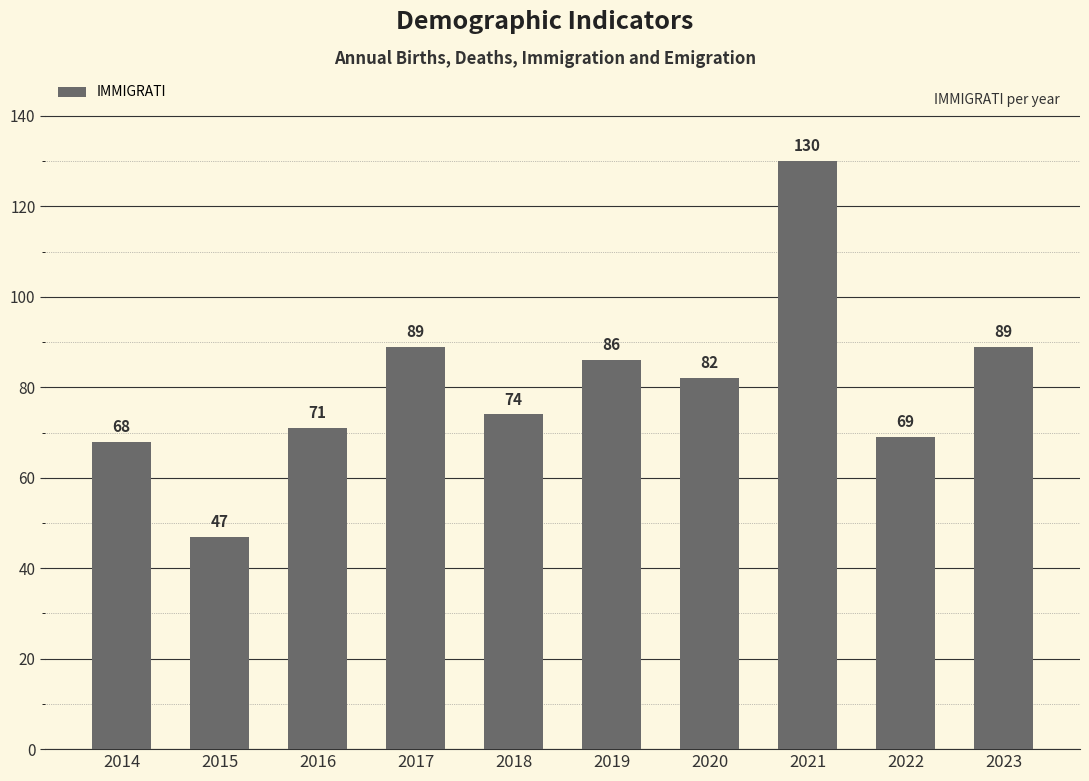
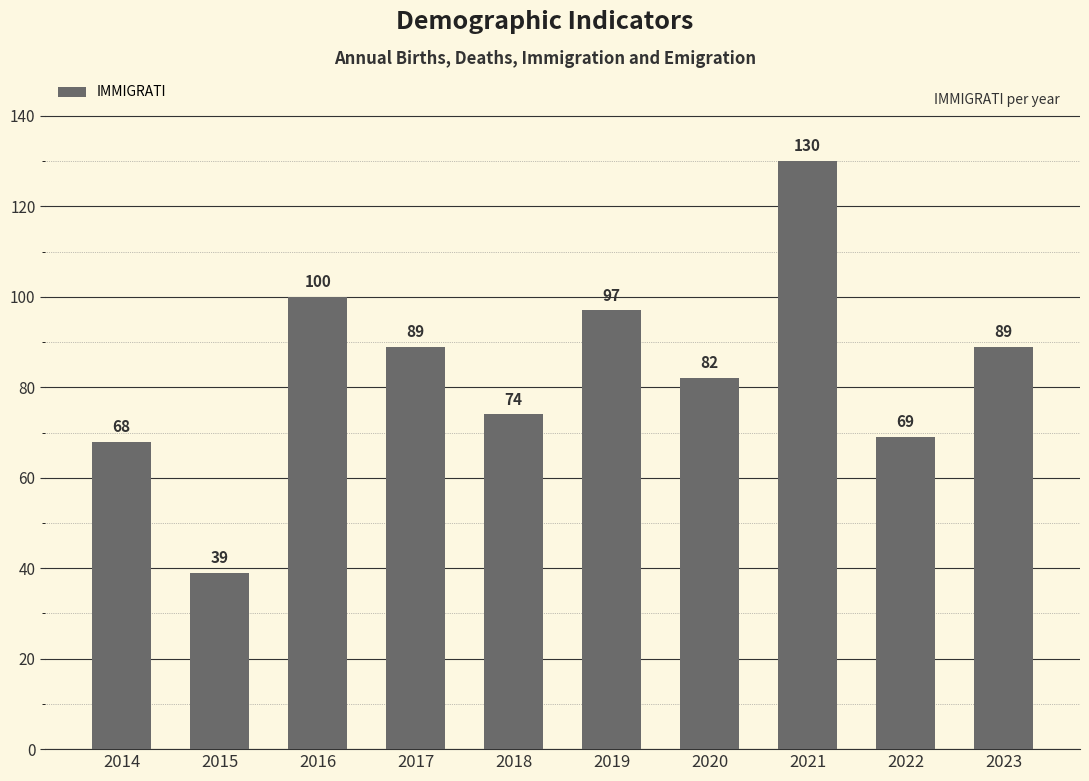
2015: 47 -> 39
2016: 71 -> 100
2019: 86 -> 97
